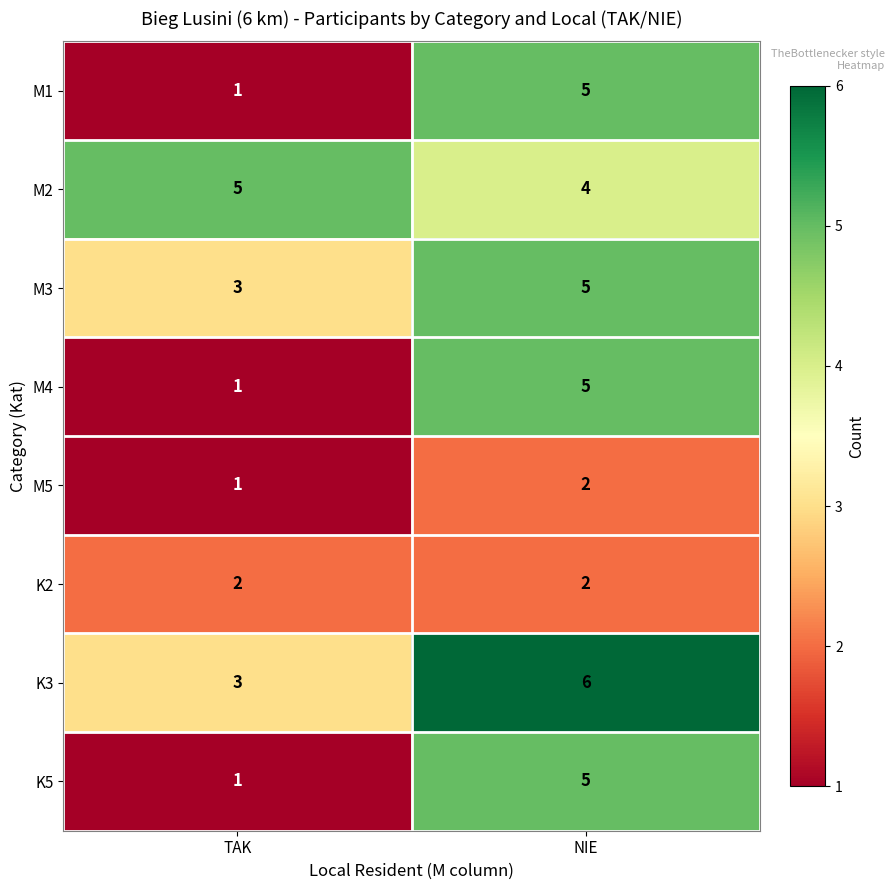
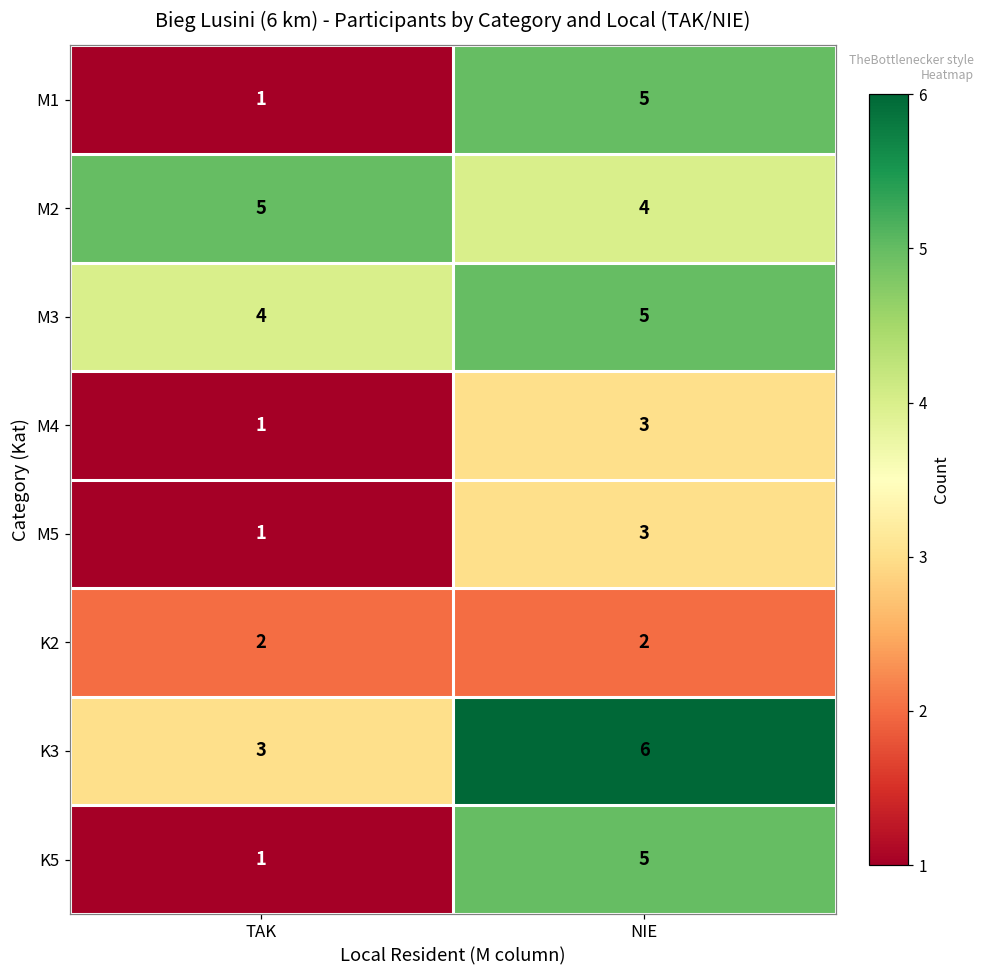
M3, TAK: 3 -> 4
M4, NIE: 5 -> 3
M5, NIE: 2 -> 3
